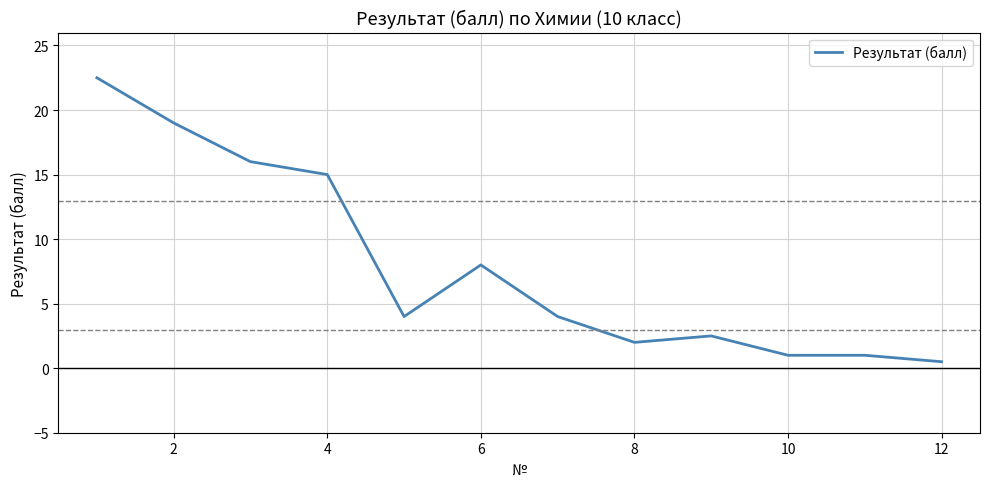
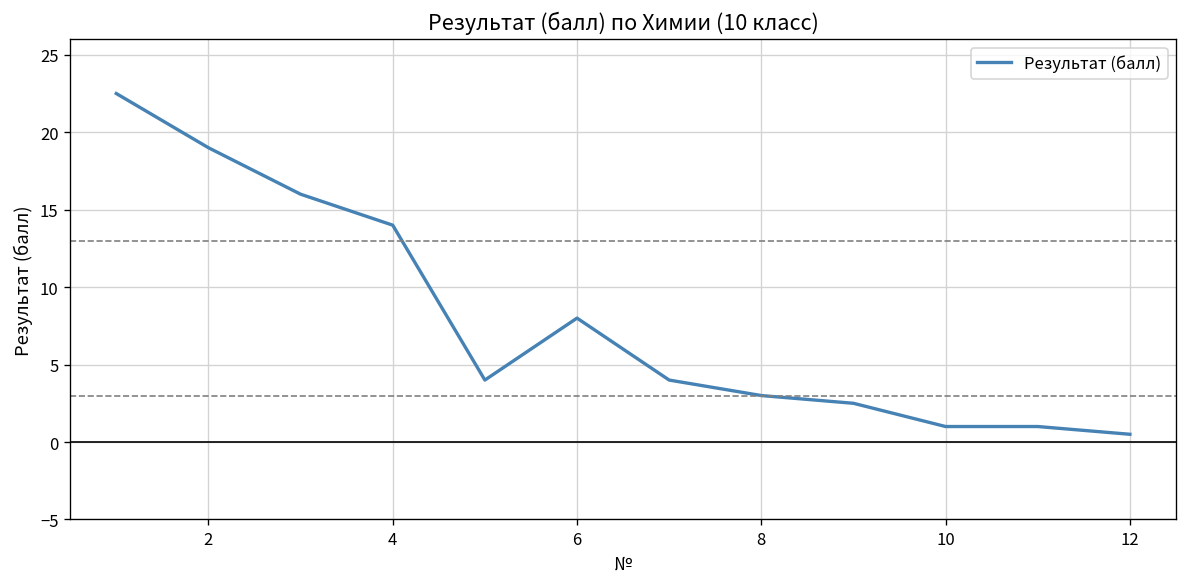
4: 15 -> 14
8: 2 -> 3
